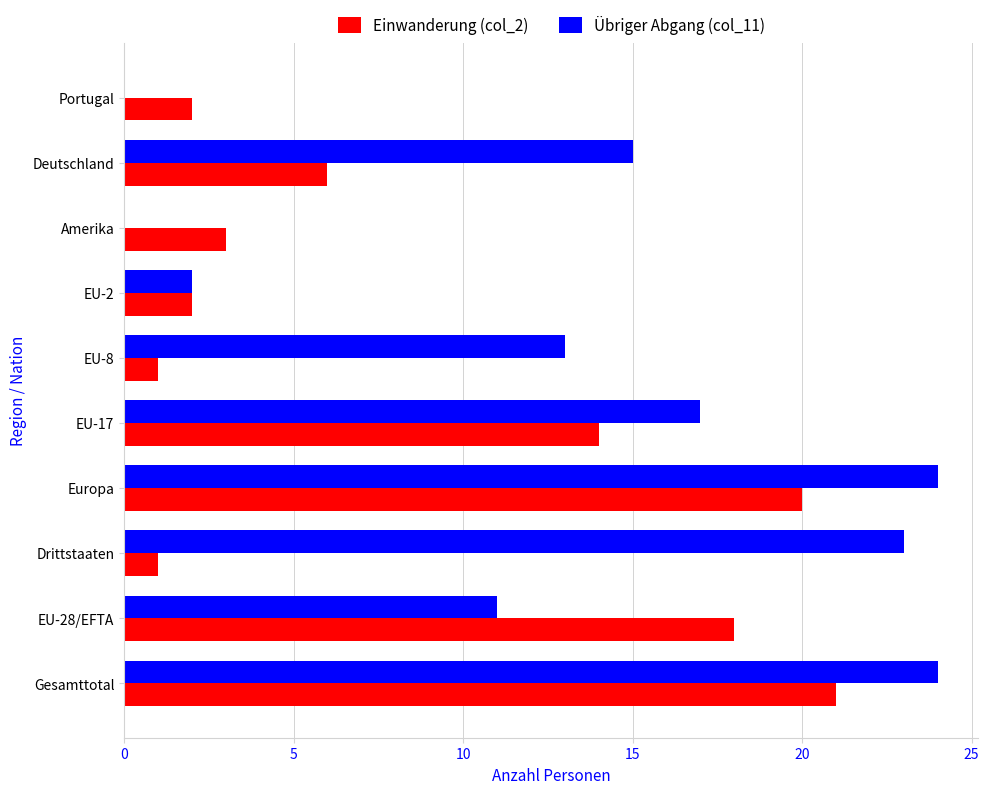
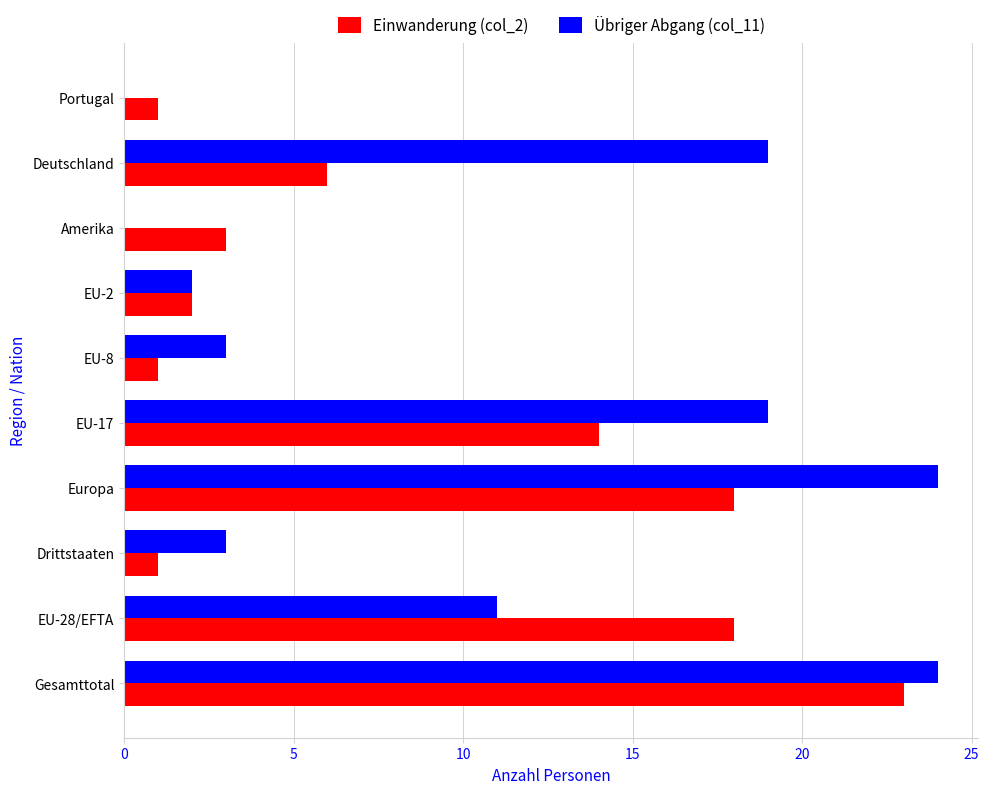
Einwanderung (col_2), Portugal: 2 -> 1
Übriger Abgang (col_11), Deutschland: 15 -> 19
Übriger Abgang (col_11), EU-8: 13 -> 3
Übriger Abgang (col_11), EU-17: 17 -> 19
Einwanderung (col_2), Europa: 20 -> 18
Übriger Abgang (col_11), Drittstaaten: 23 -> 3
Einwanderung (col_2), Gesamttotal: 21 -> 23
